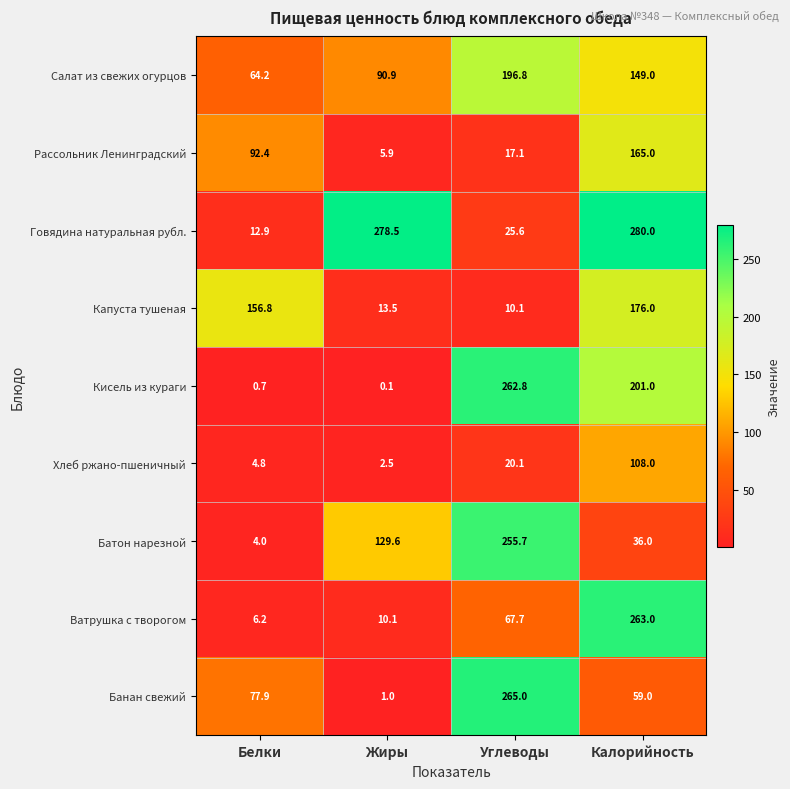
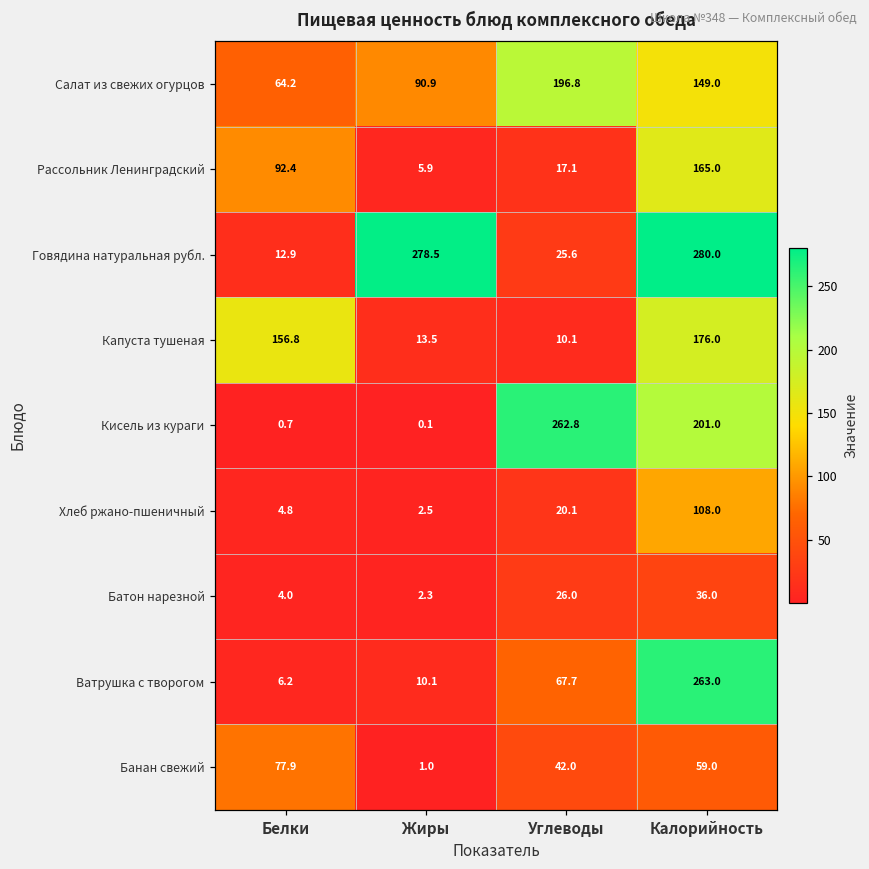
Батон нарезной, Жиры: 129.6 -> 2.3
Батон нарезной, Углеводы: 255.7 -> 26.0
Банан свежий, Углеводы: 265.0 -> 42.0
